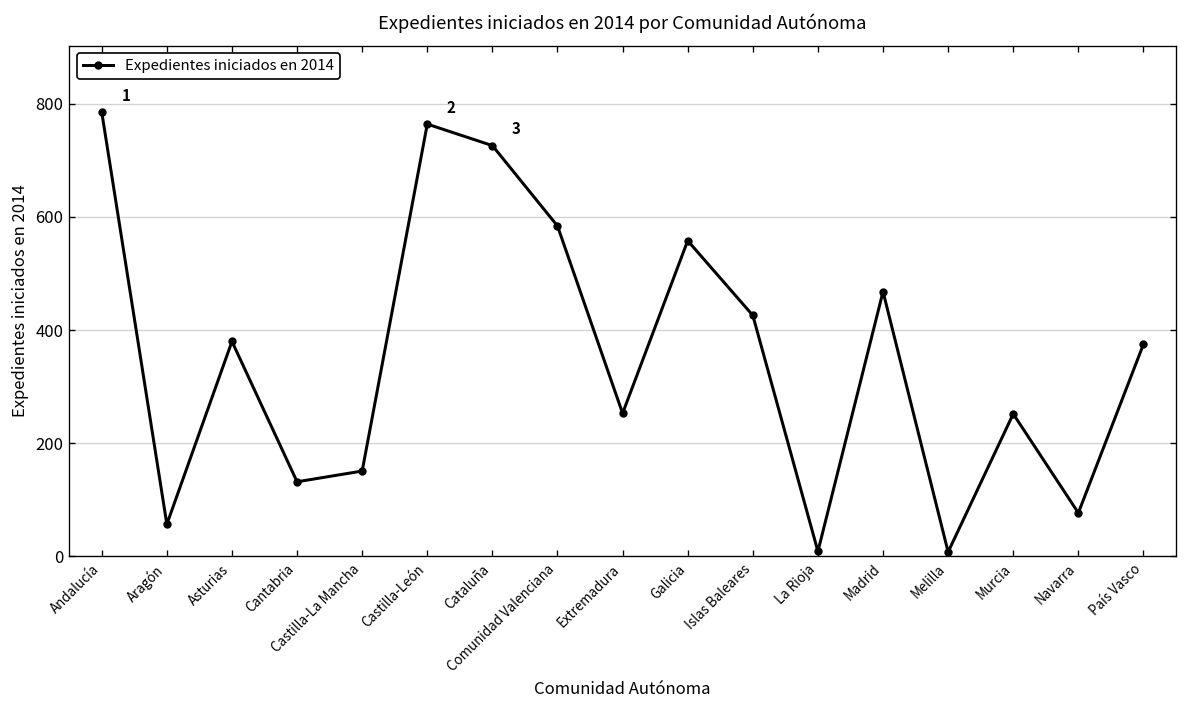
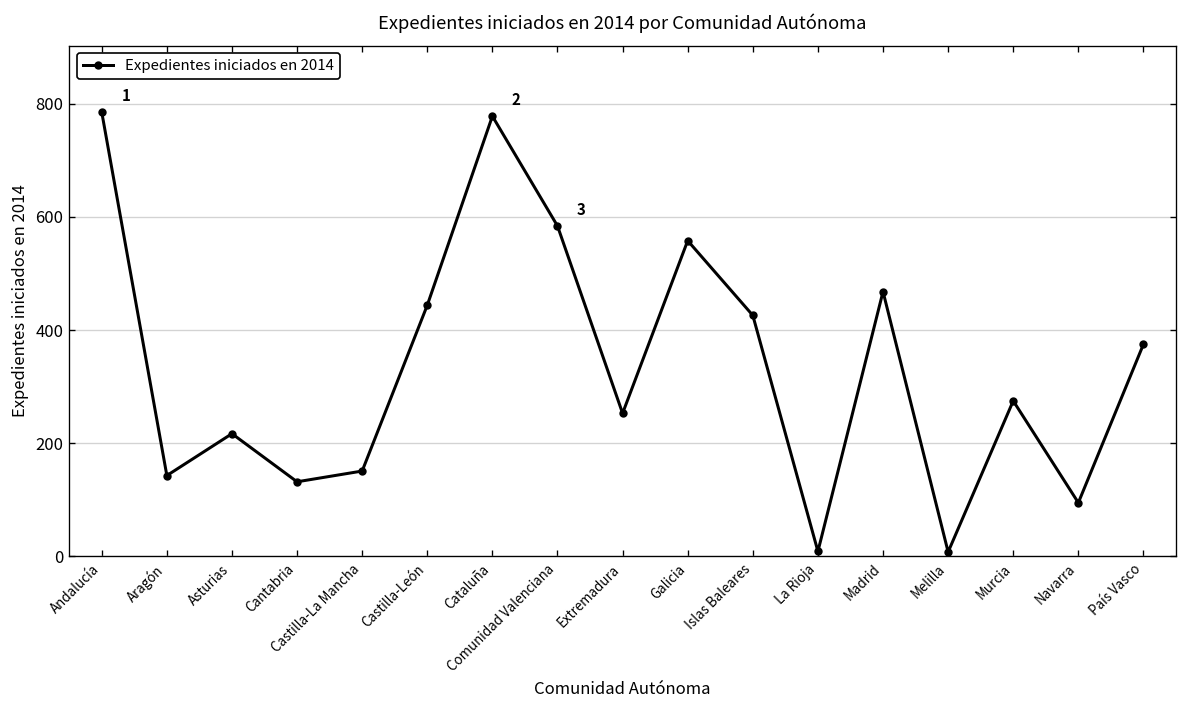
Aragón: 60 -> 140
Asturias: 380 -> 220
Castilla-León: 760 -> 440
Cataluña: 730 -> 780
Murcia: 250 -> 280
Navarra: 80 -> 100
